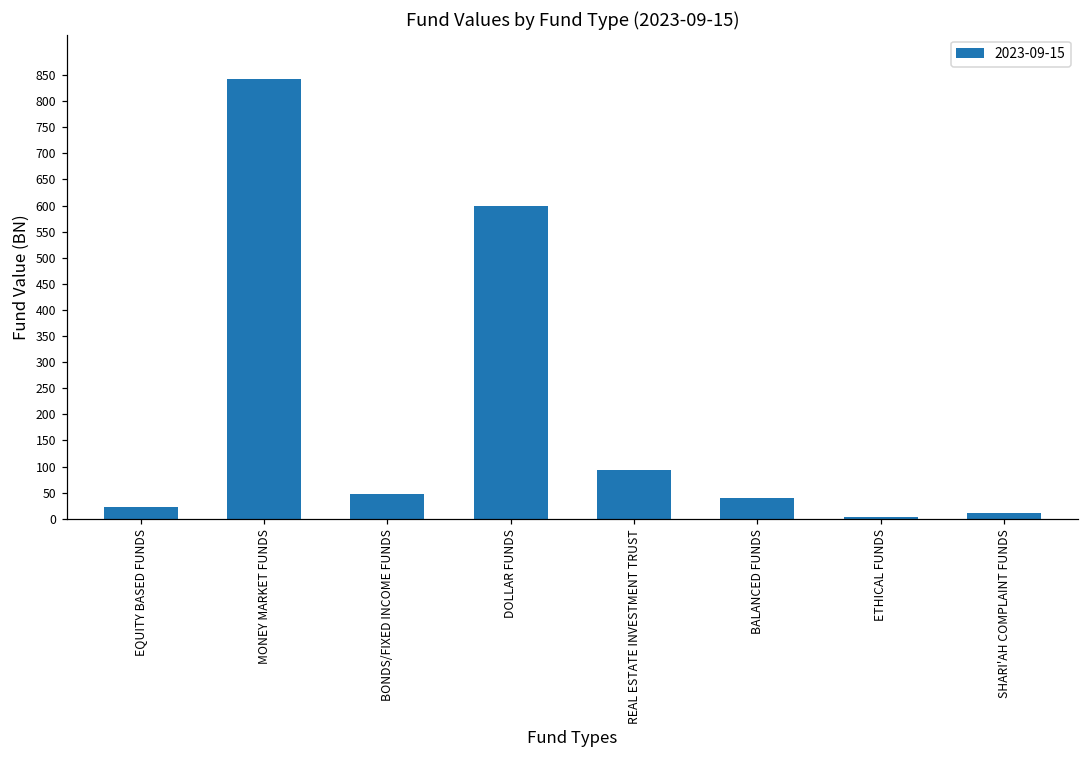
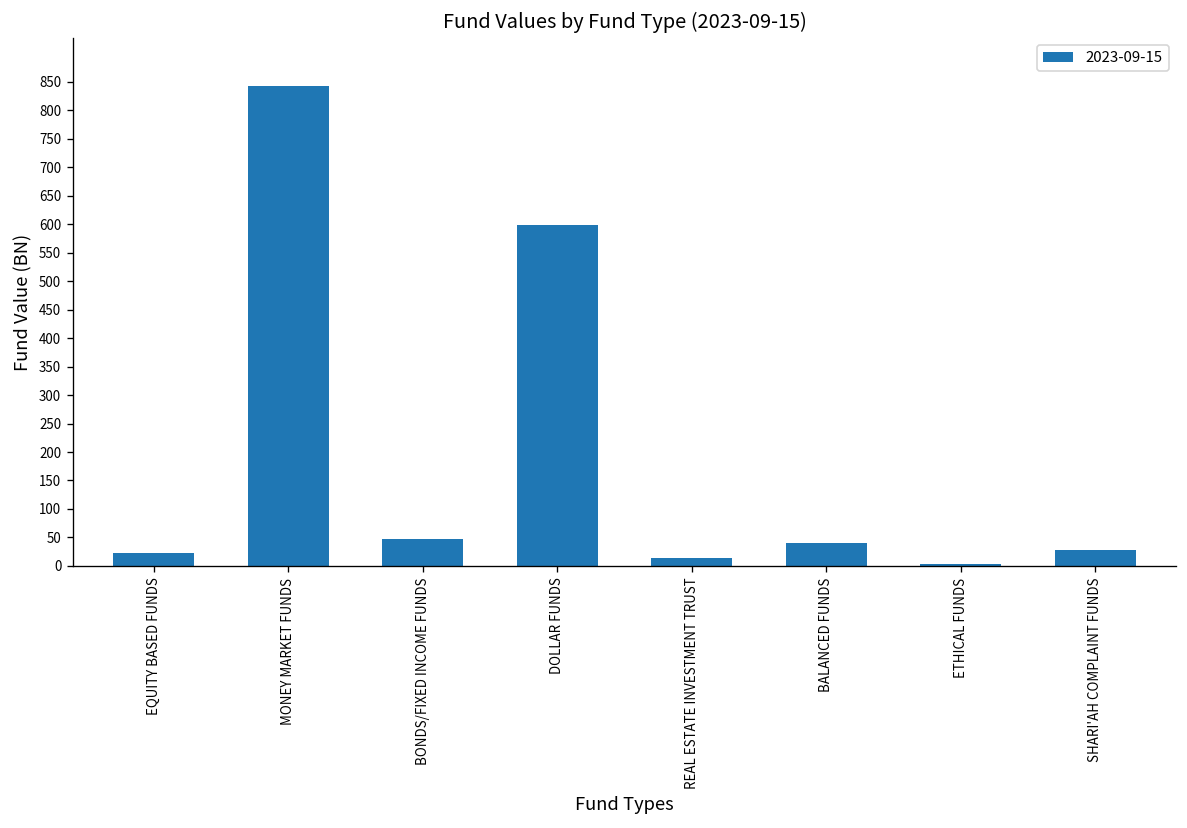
REAL ESTATE INVESTMENT TRUST: 90 -> 10
SHARI'AH COMPLAINT FUNDS: 10 -> 30
